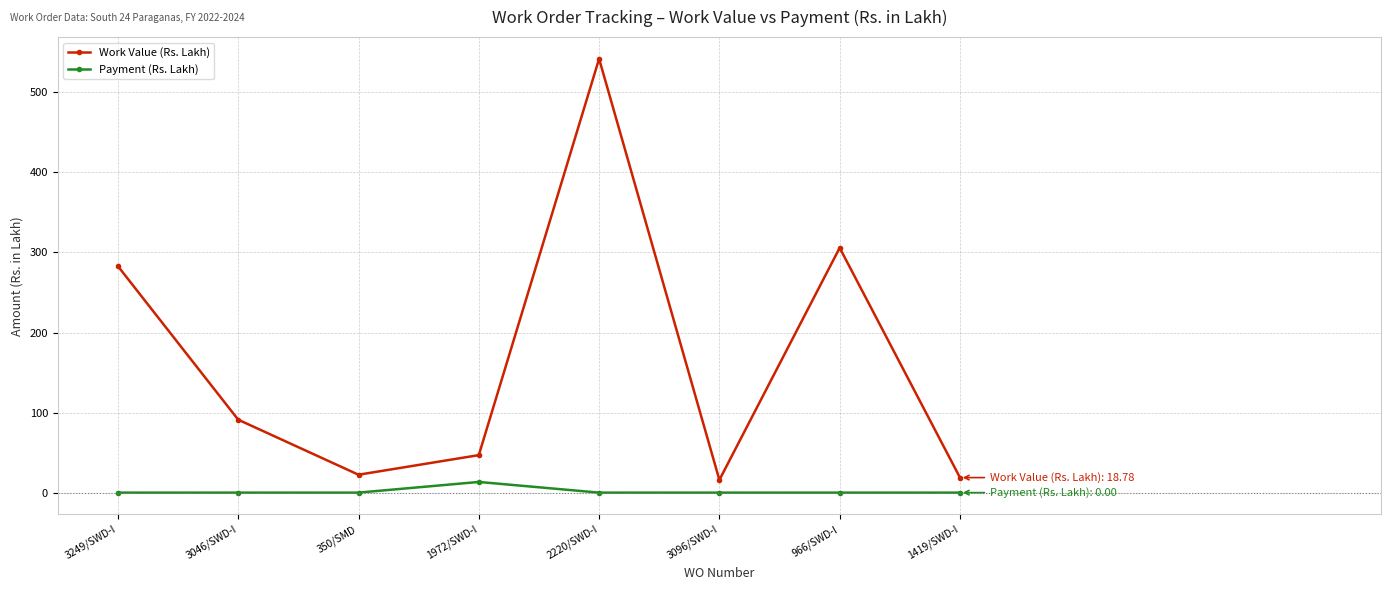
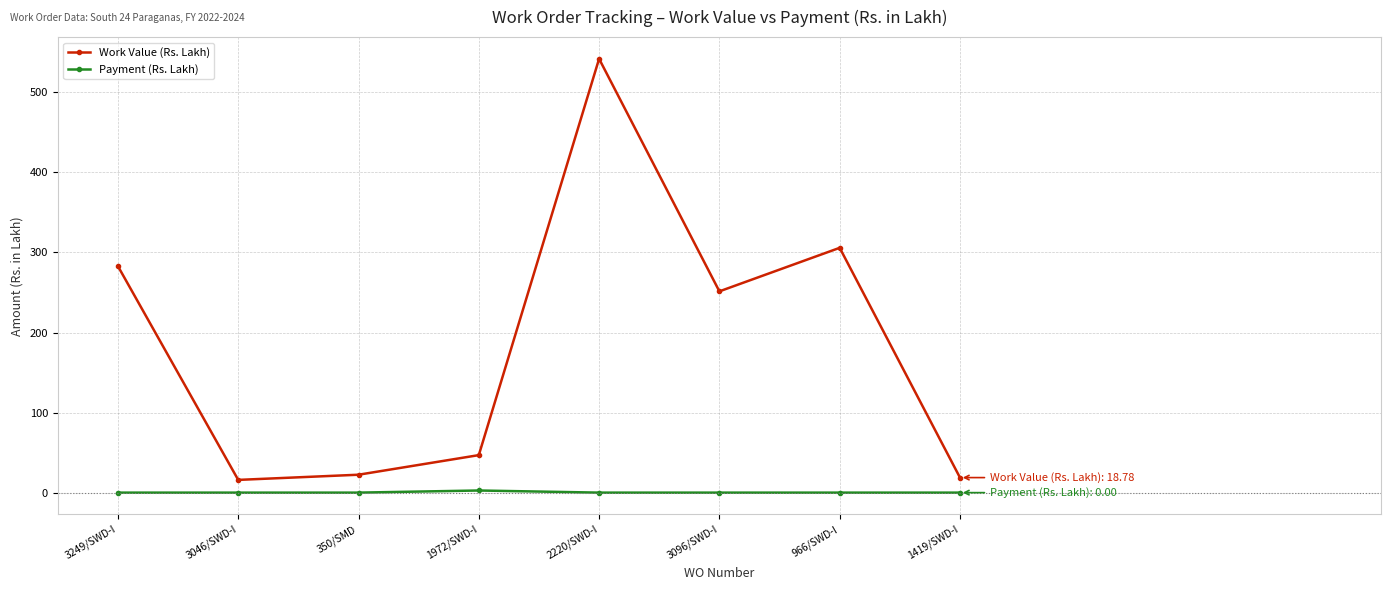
Work Value (Rs. Lakh), 3046/SWD-I: 90 -> 20
Payment (Rs. Lakh), 1972/SWD-I: 10 -> 0
Work Value (Rs. Lakh), 3096/SWD-I: 20 -> 250
